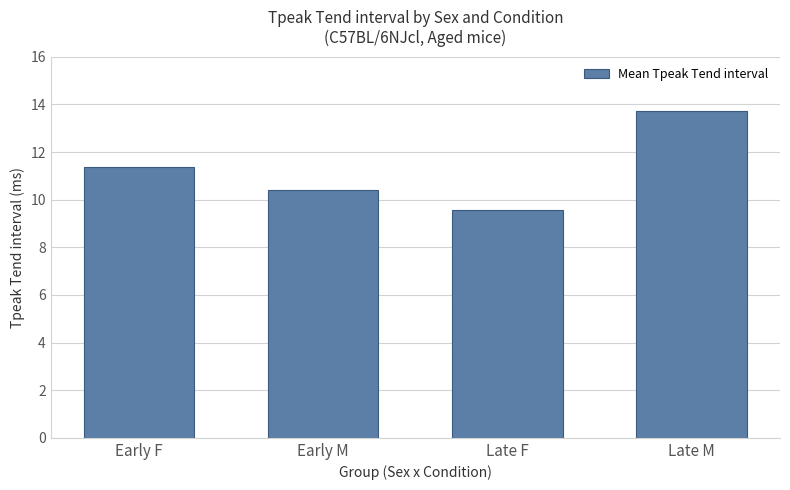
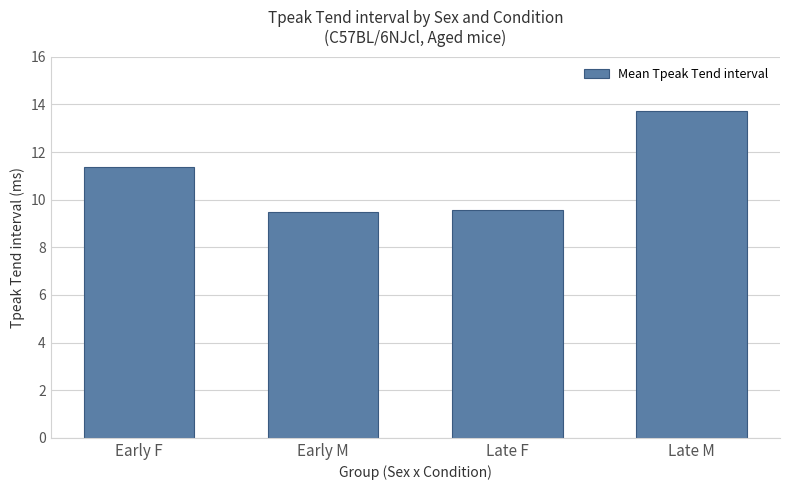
Early M: 10.4 -> 9.5
